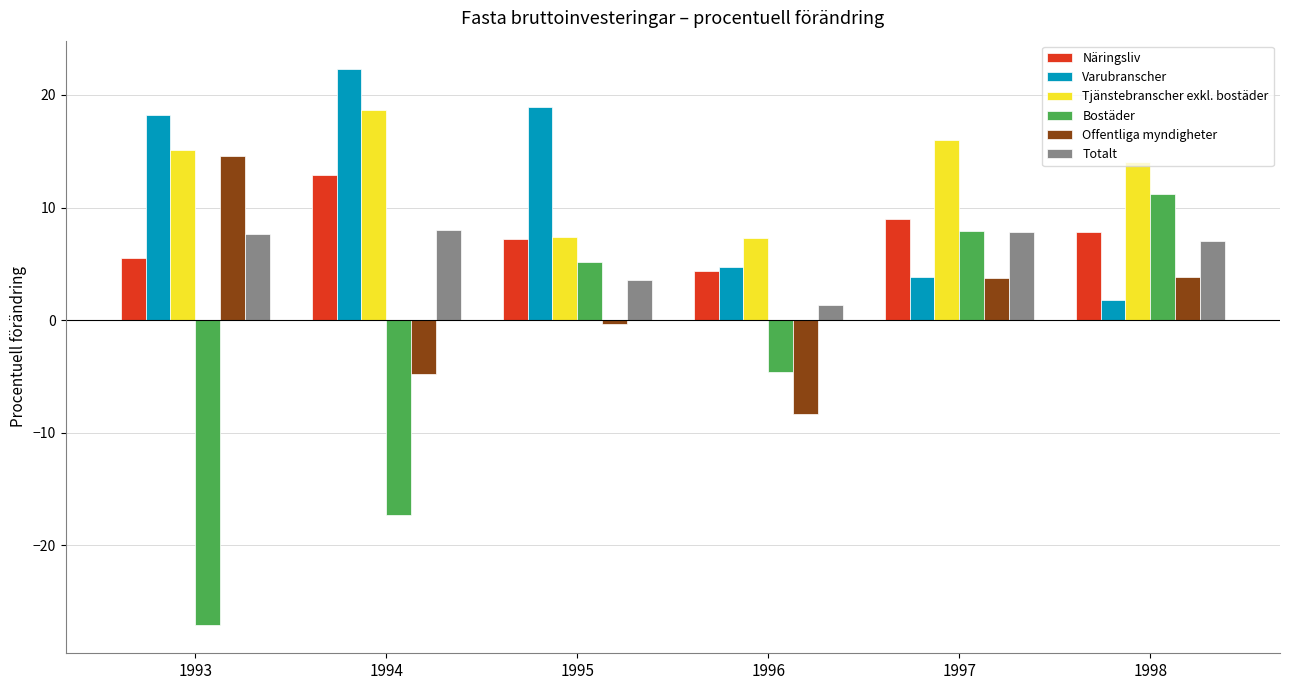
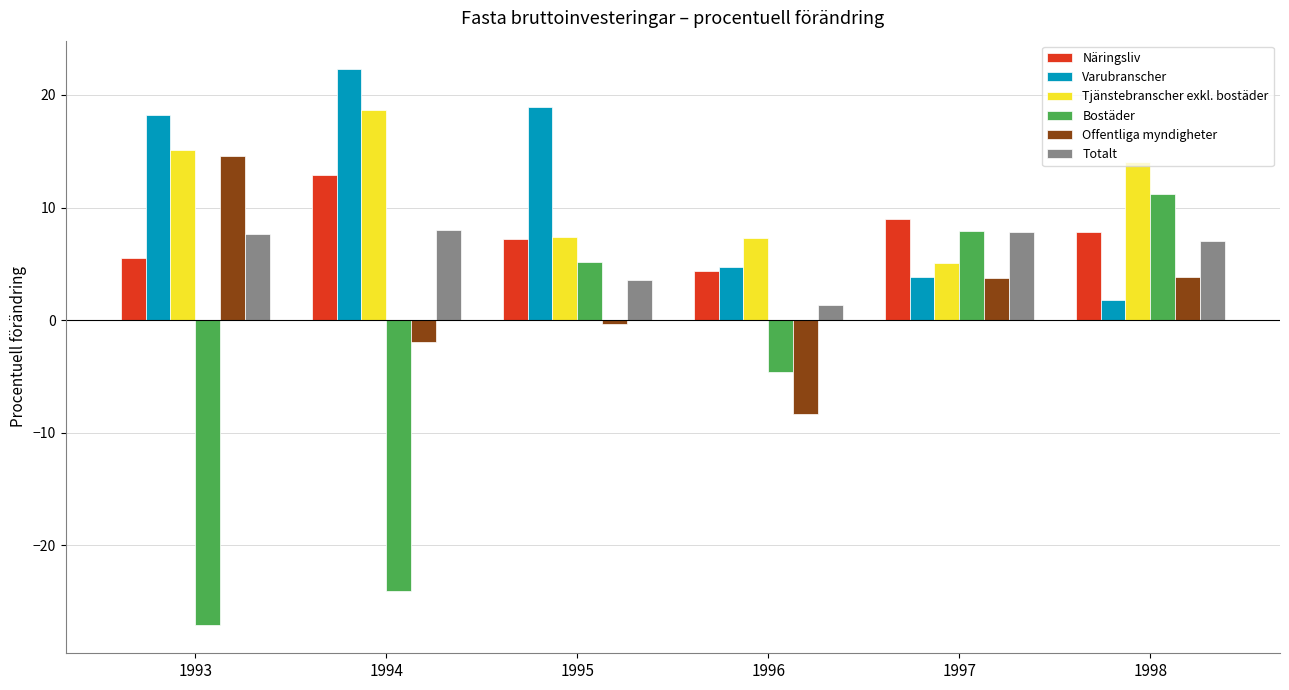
Bostäder, 1994: -17.4 -> -24.0
Offentliga myndigheter, 1994: -4.8 -> -2.0
Tjänstebranscher exkl. bostäder, 1997: 16.0 -> 5.1
